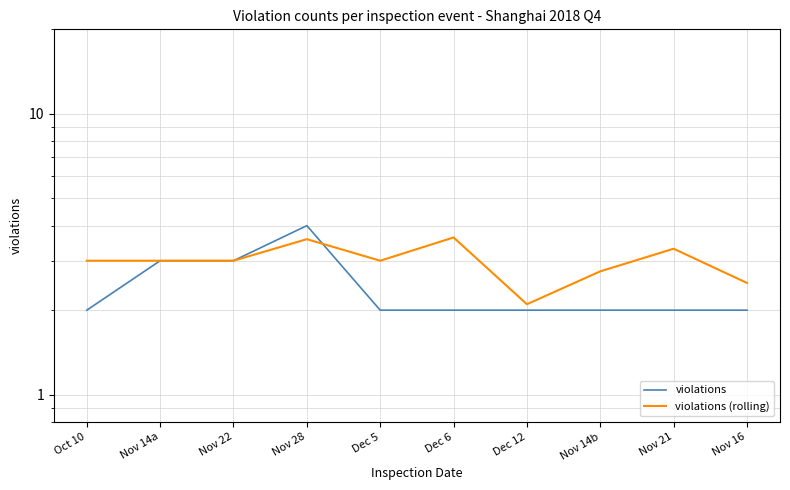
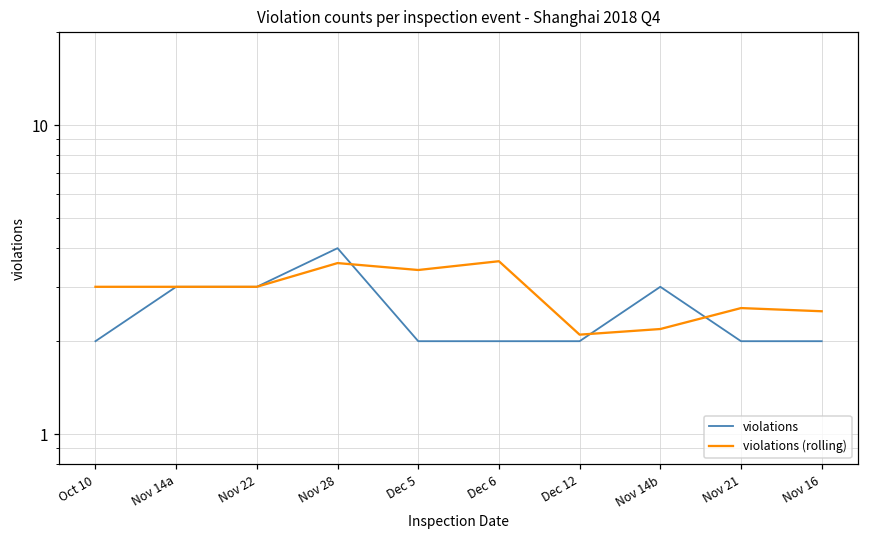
violations (rolling), Dec 5: 3.0 -> 3.4
violations, Nov 14b: 2 -> 3
violations (rolling), Nov 14b: 2.8 -> 2.2
violations (rolling), Nov 21: 3.3 -> 2.6
